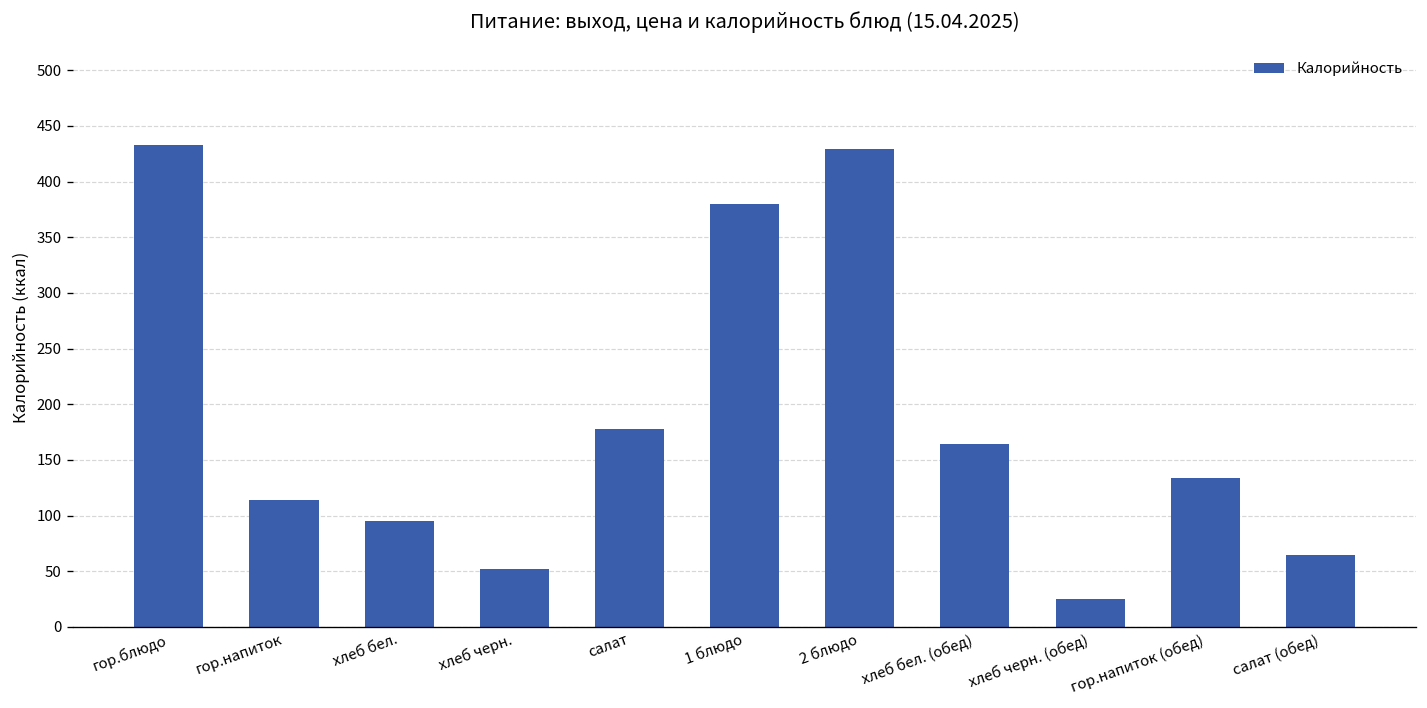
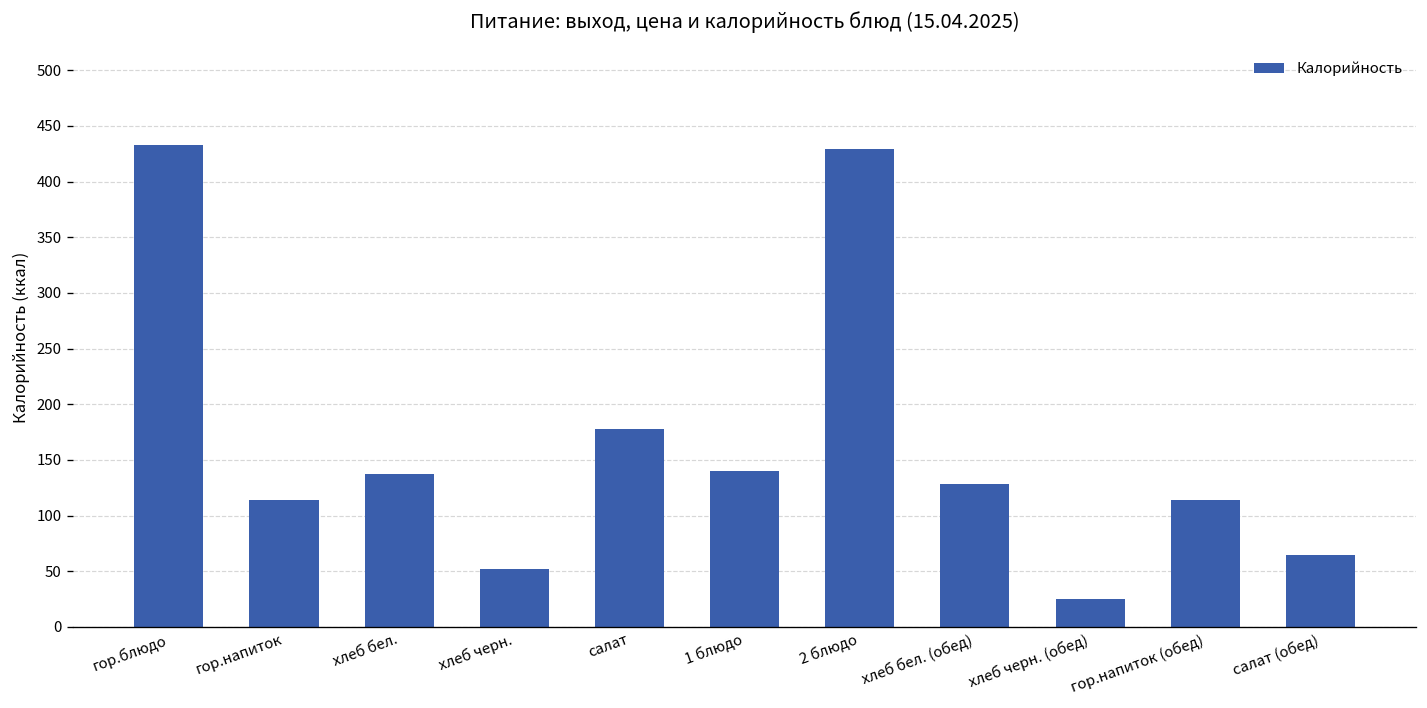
хлеб бел.: 100 -> 140
1 блюдо: 380 -> 140
хлеб бел. (обед): 160 -> 130
гор.напиток (обед): 130 -> 110
